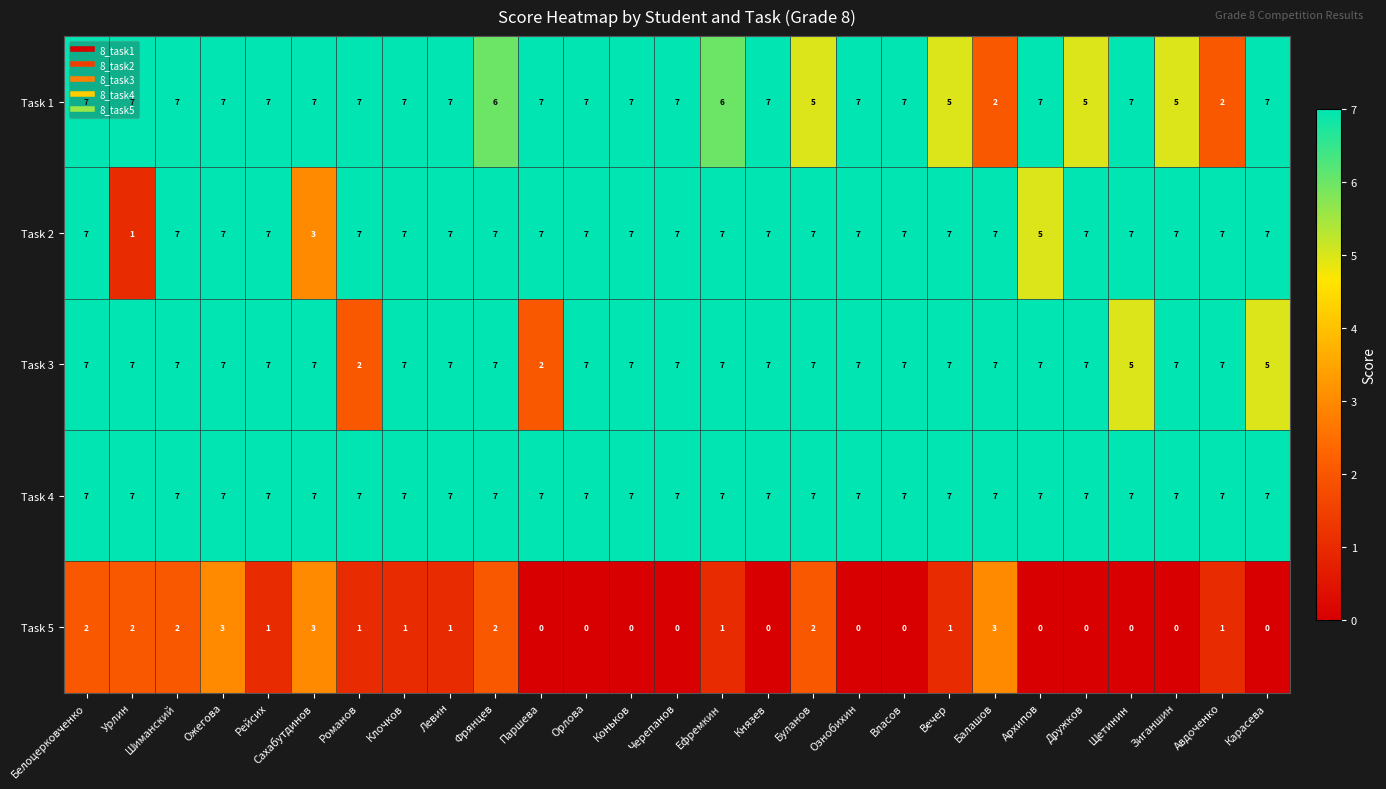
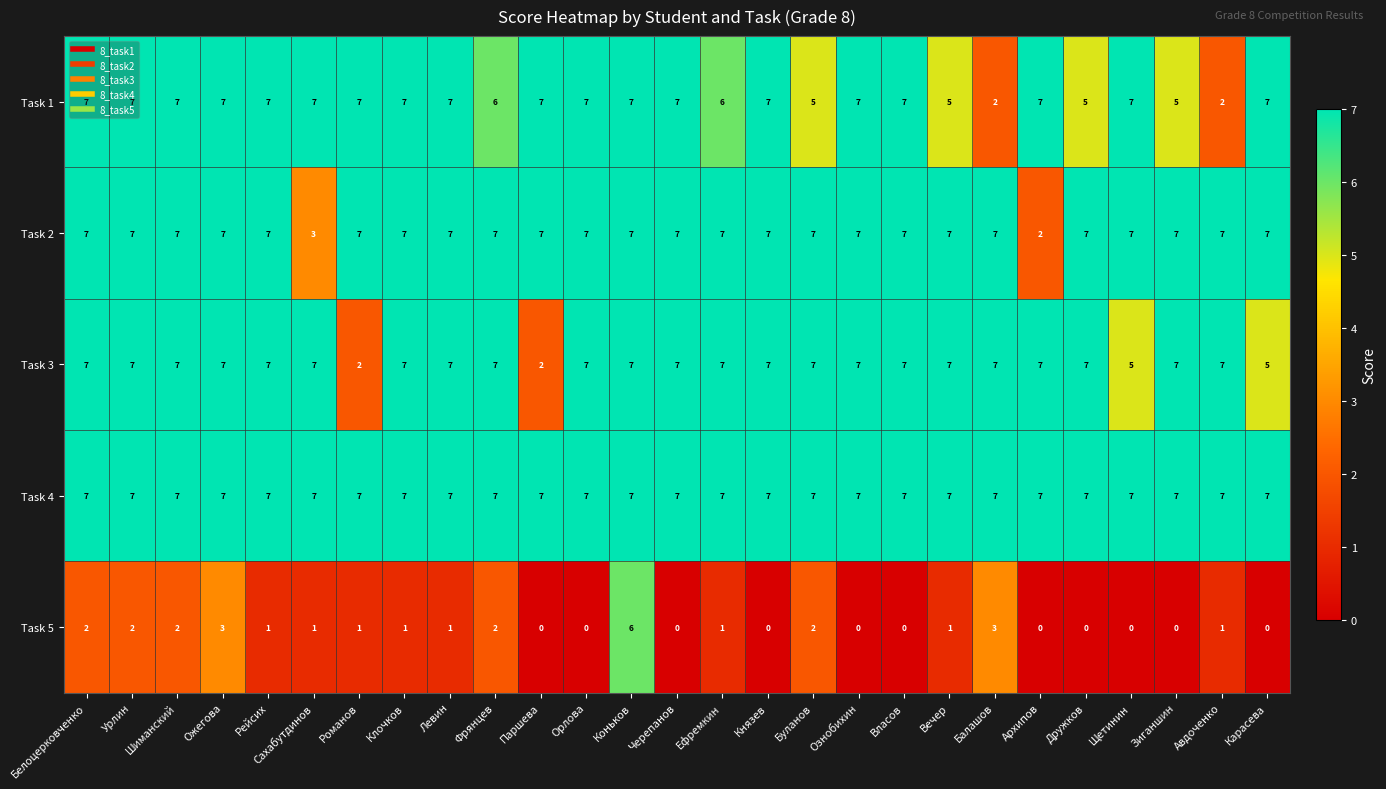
Task 2, Урлин: 1 -> 7
Task 2, Архипов: 5 -> 2
Task 5, Сахабутдинов: 3 -> 1
Task 5, Коньков: 0 -> 6
